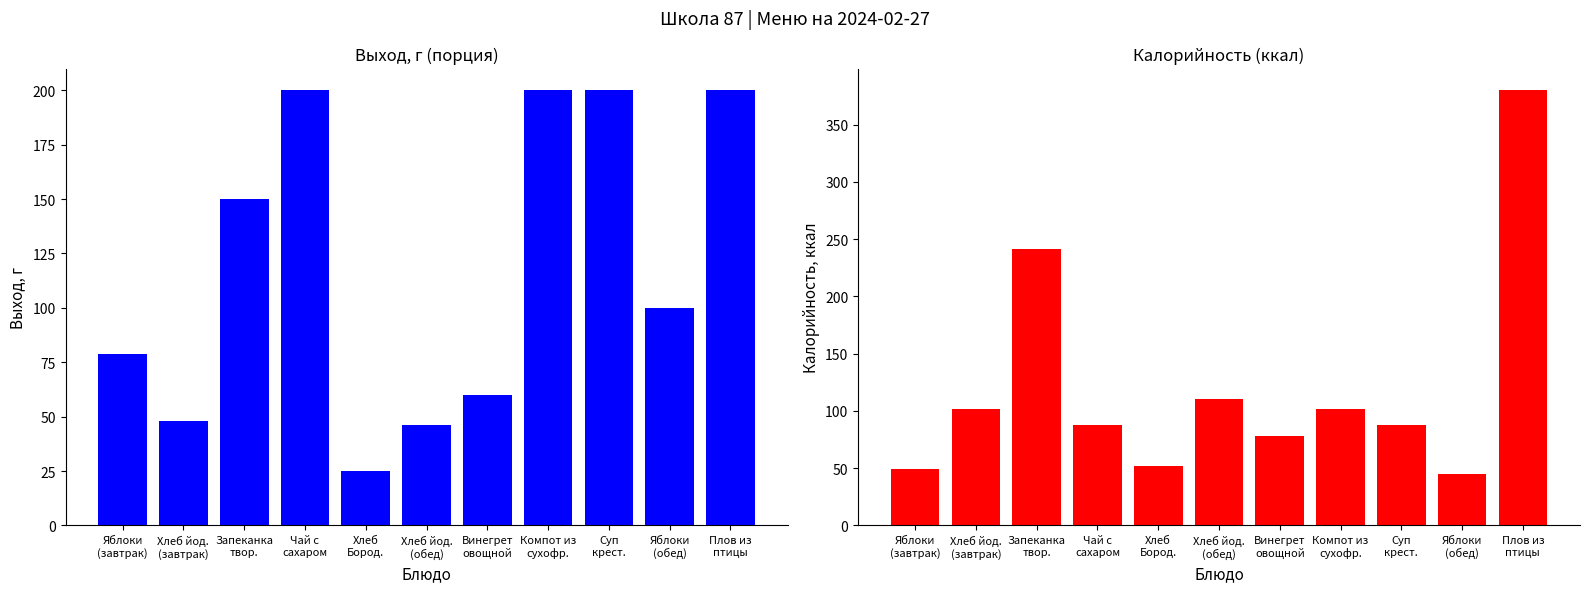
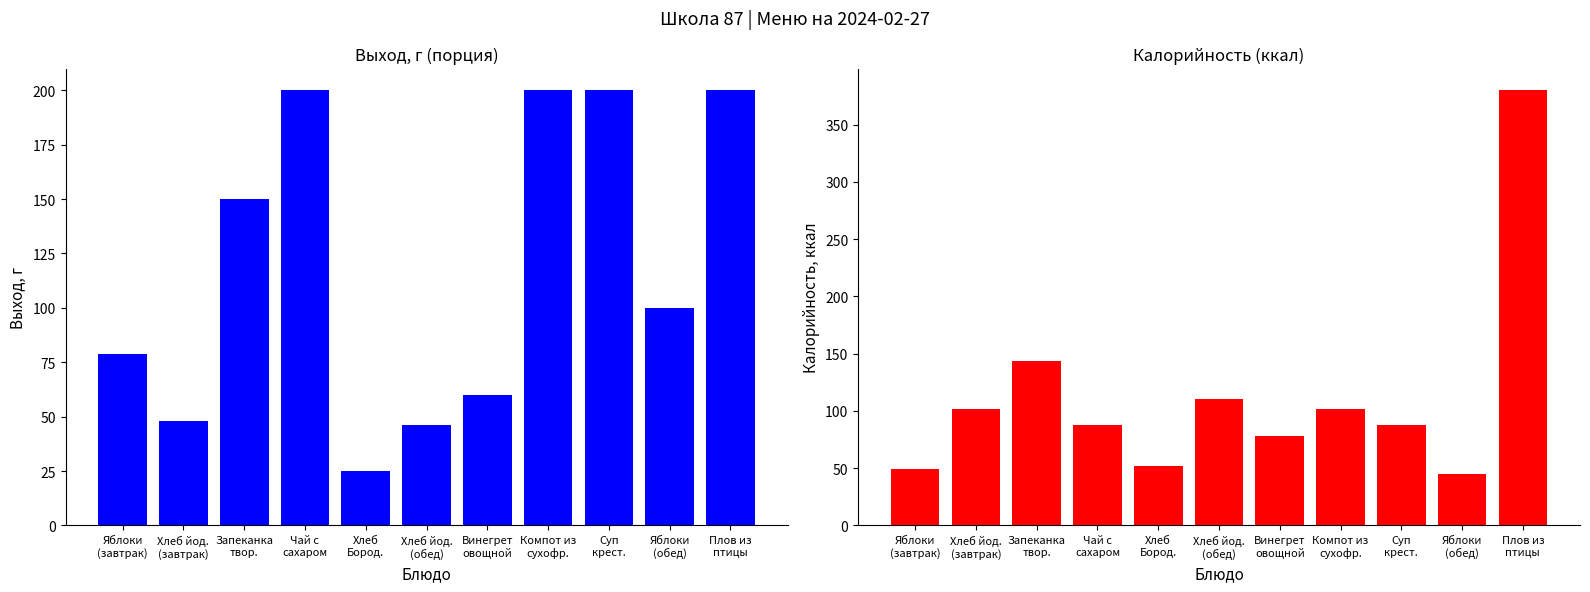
Калорийность (ккал), Запеканка твор.: 242 -> 144
